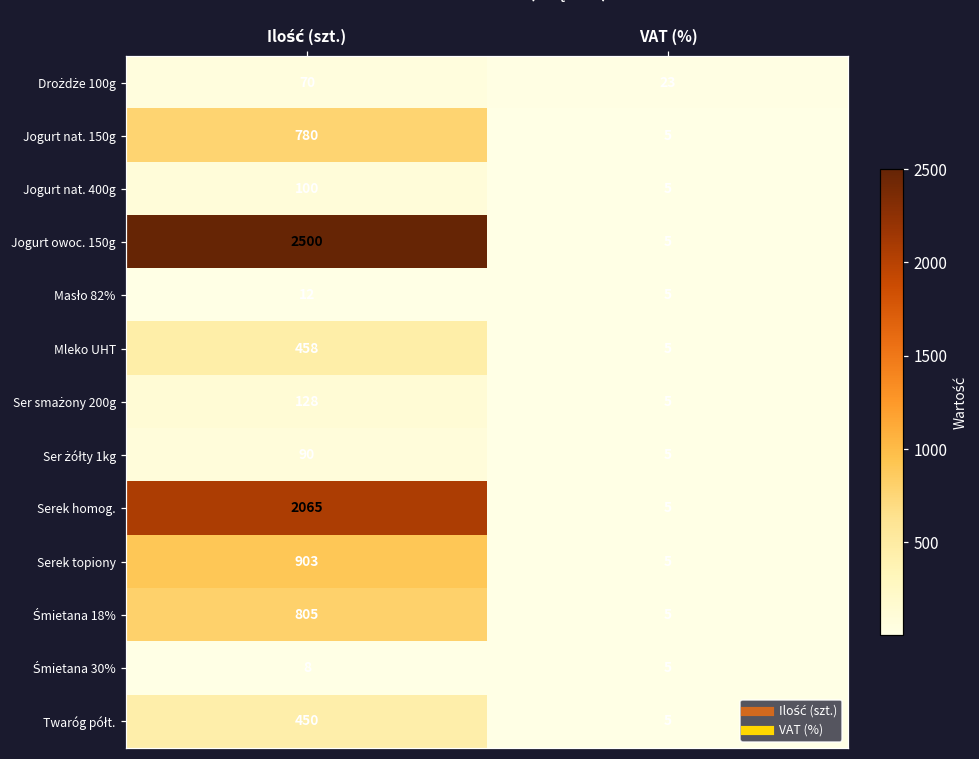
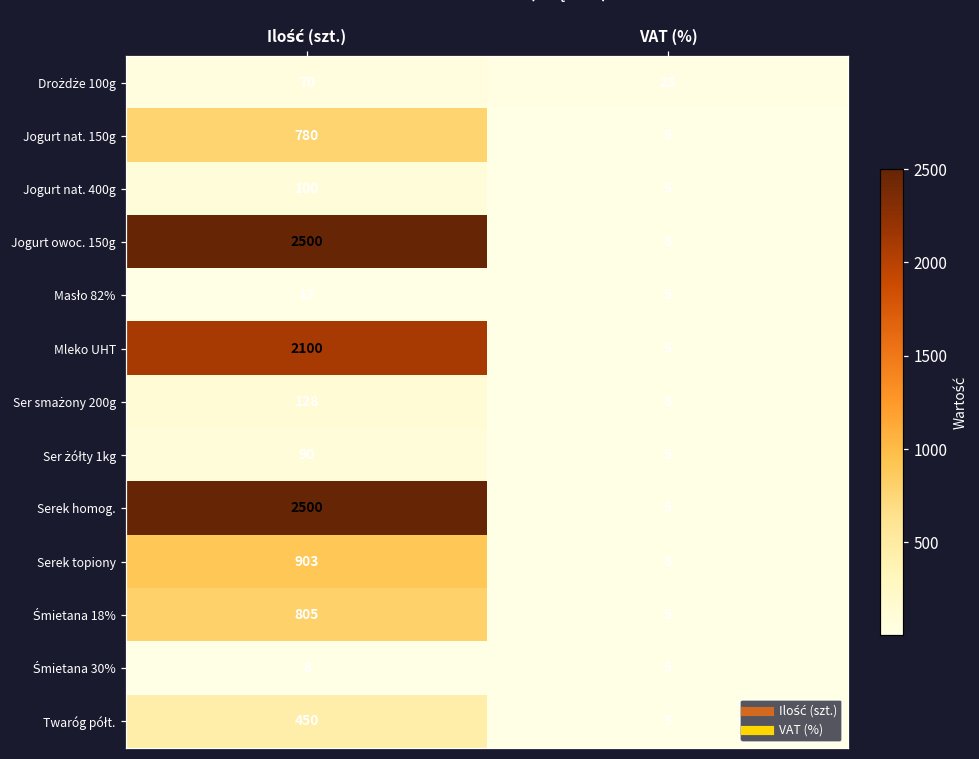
Mleko UHT, Ilość (szt.): 458 -> 2100
Serek homog., Ilość (szt.): 2065 -> 2500
